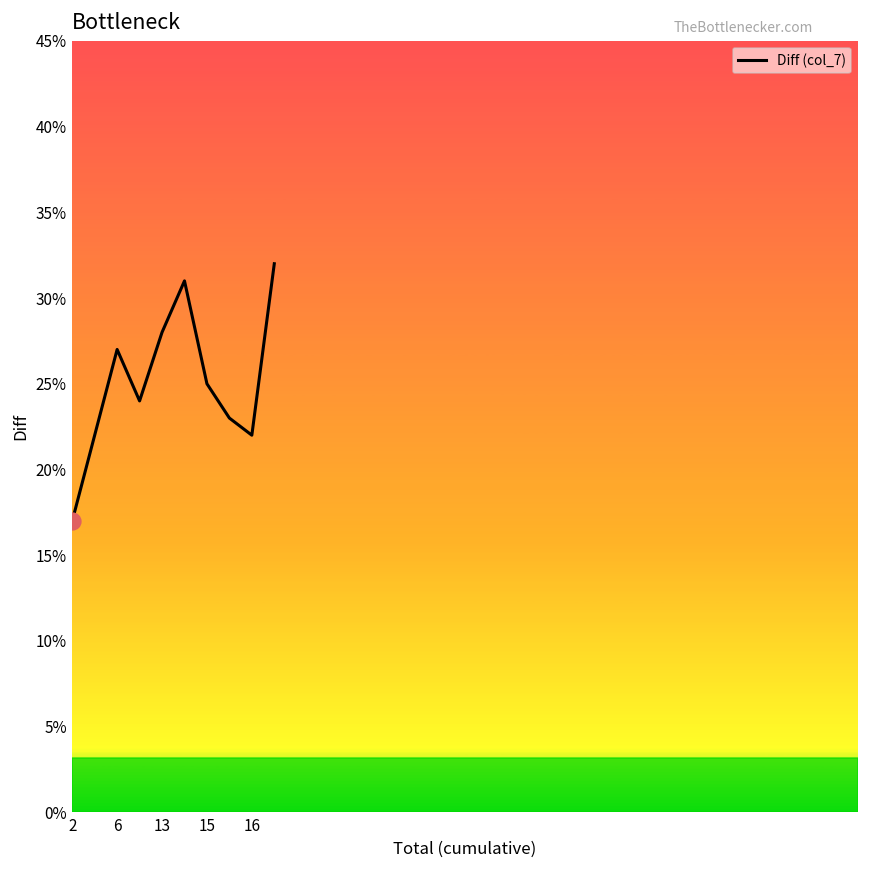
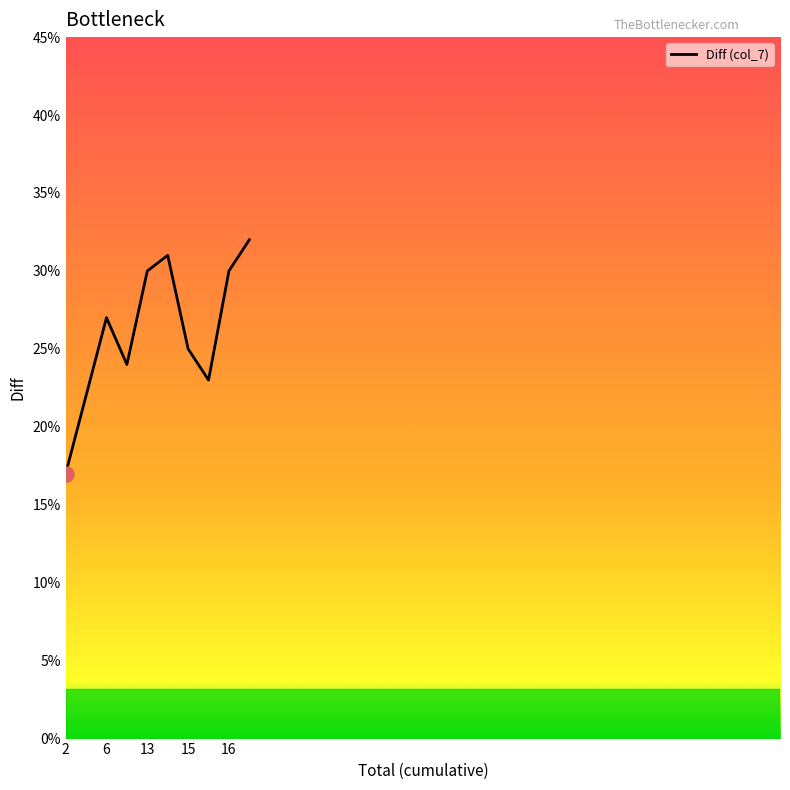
Diff (col_7), 13: 28% -> 30%
Diff (col_7), 16: 22% -> 30%
